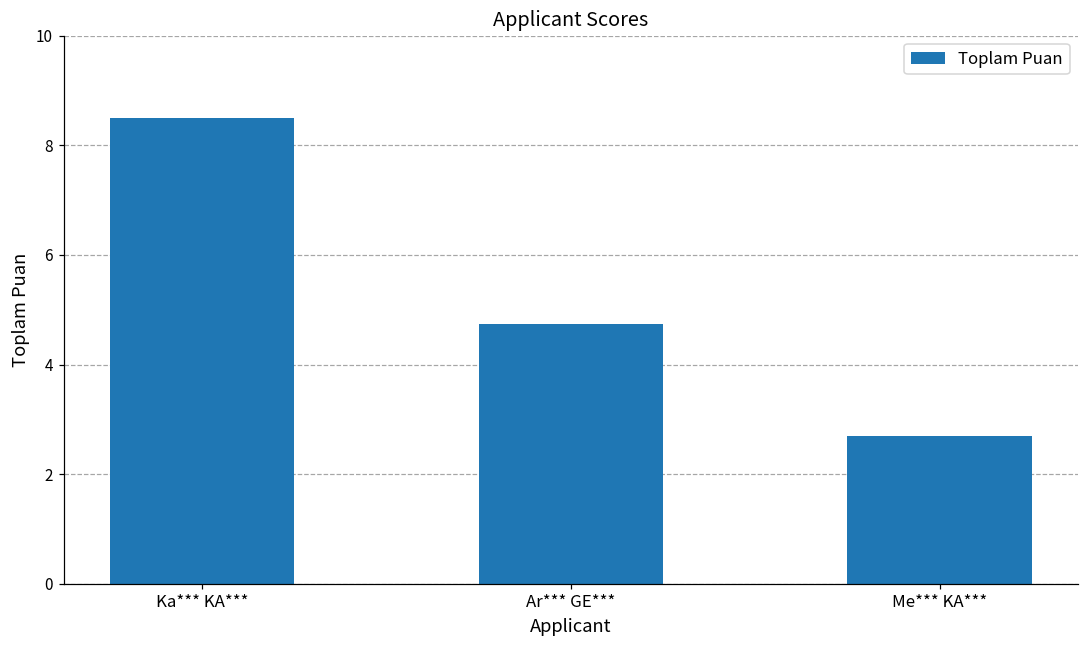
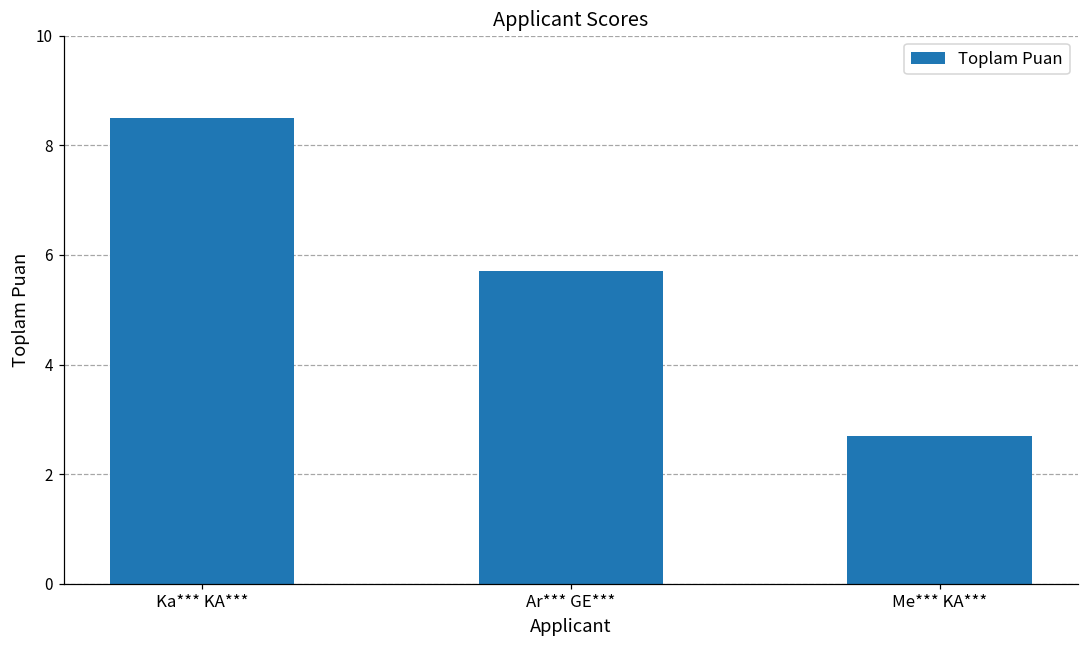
Ar*** GE***: 4.7 -> 5.7
